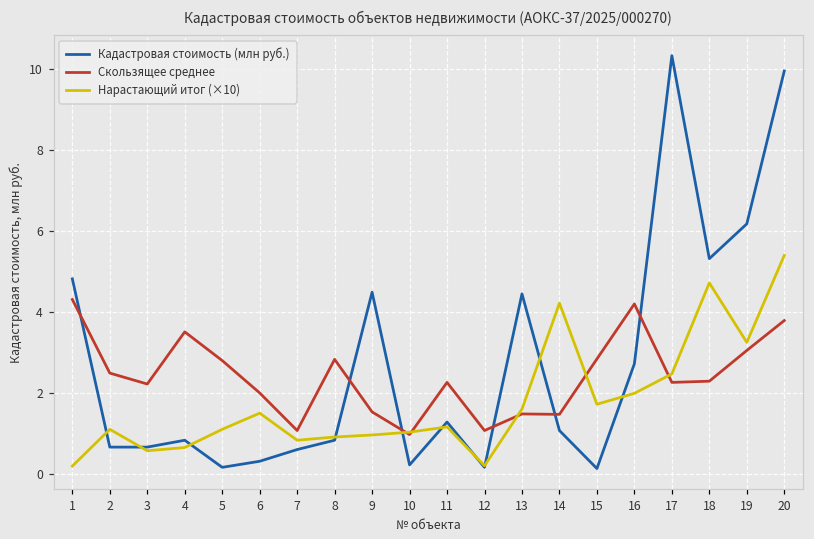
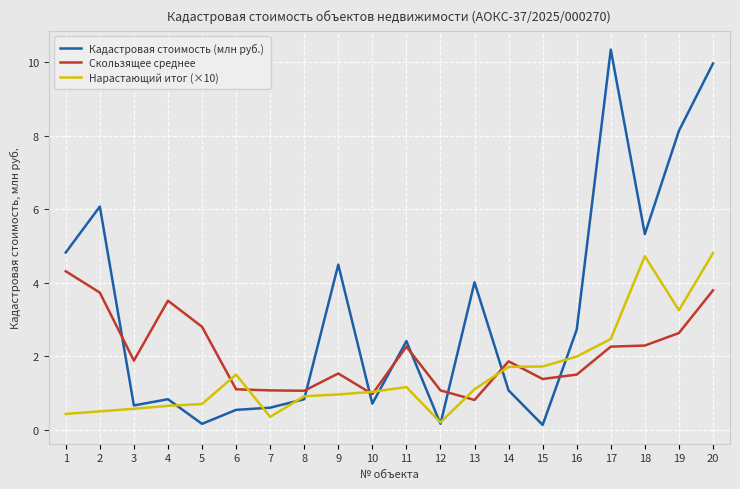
Нарастающий итог (×10), 1: 0.2 -> 0.4
Кадастровая стоимость (млн руб.), 2: 0.7 -> 6.1
Скользящее среднее, 2: 2.5 -> 3.7
Нарастающий итог (×10), 2: 1.1 -> 0.5
Скользящее среднее, 3: 2.2 -> 1.9
Нарастающий итог (×10), 5: 1.1 -> 0.7
Кадастровая стоимость (млн руб.), 6: 0.3 -> 0.5
Скользящее среднее, 6: 2.0 -> 1.1
Нарастающий итог (×10), 7: 0.8 -> 0.4
Скользящее среднее, 8: 2.8 -> 1.1
Кадастровая стоимость (млн руб.), 10: 0.2 -> 0.7
Кадастровая стоимость (млн руб.), 11: 1.3 -> 2.4
Кадастровая стоимость (млн руб.), 13: 4.5 -> 4.0
Скользящее среднее, 13: 1.5 -> 0.8
Нарастающий итог (×10), 13: 1.6 -> 1.1
Скользящее среднее, 14: 1.5 -> 1.9
Нарастающий итог (×10), 14: 4.2 -> 1.7
Скользящее среднее, 15: 2.8 -> 1.4
Скользящее среднее, 16: 4.2 -> 1.5
Кадастровая стоимость (млн руб.), 19: 6.2 -> 8.1
Скользящее среднее, 19: 3.1 -> 2.6
Нарастающий итог (×10), 20: 5.4 -> 4.8
